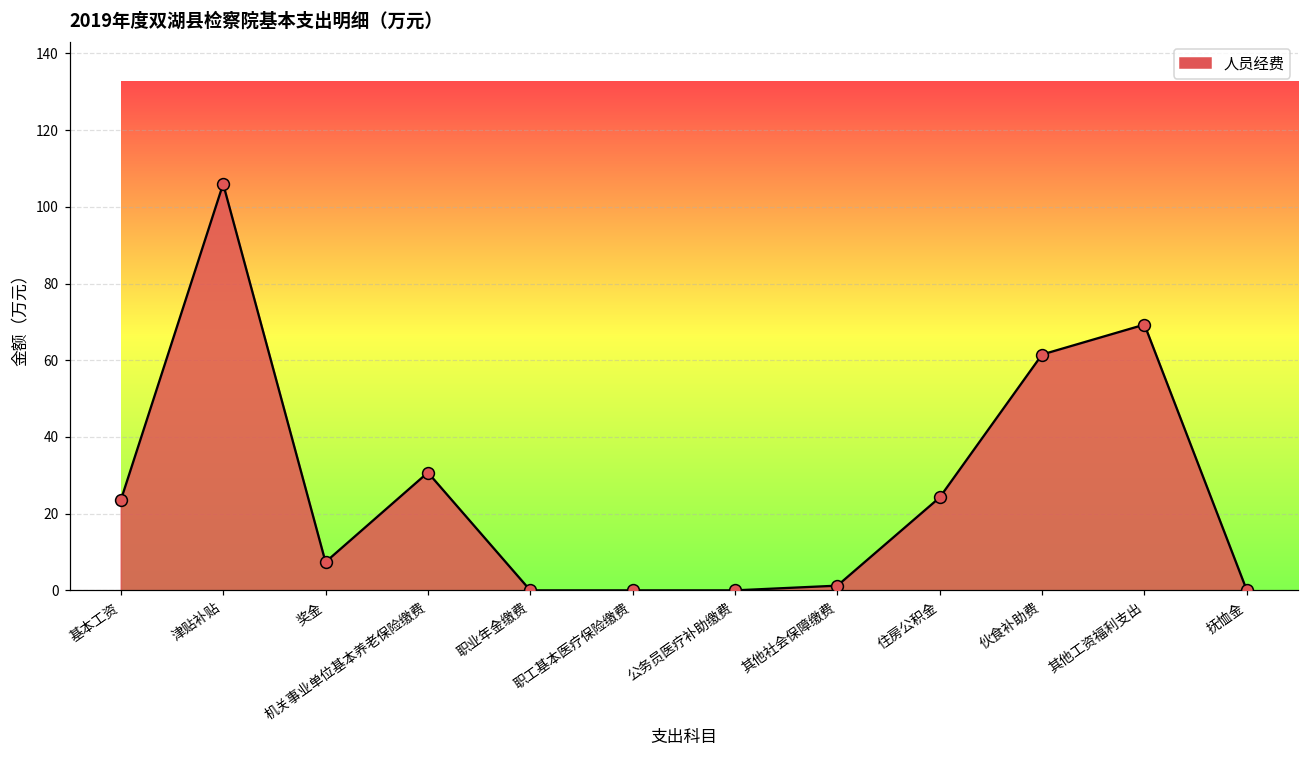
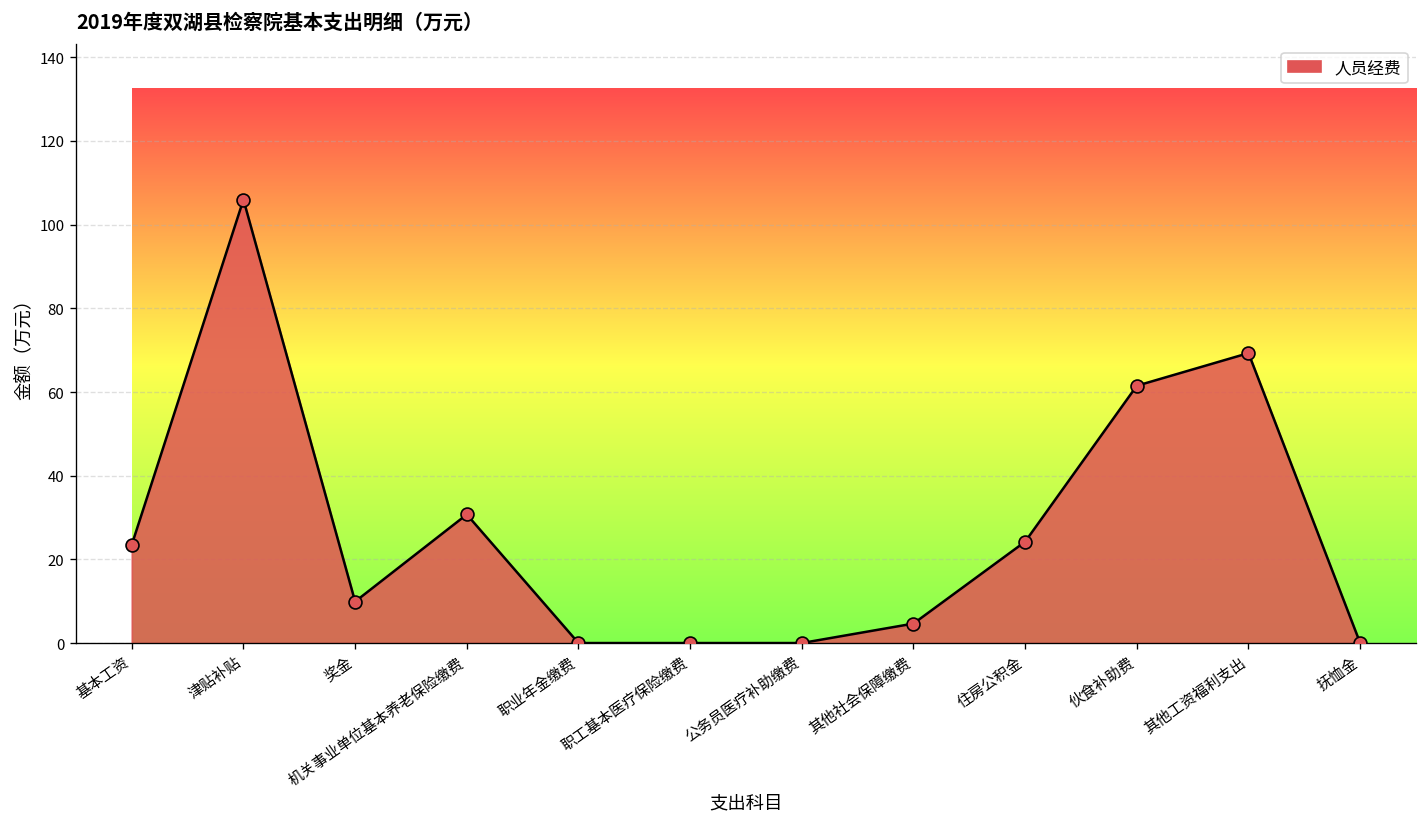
奖金: 7 -> 10
其他社会保障缴费: 1 -> 5
